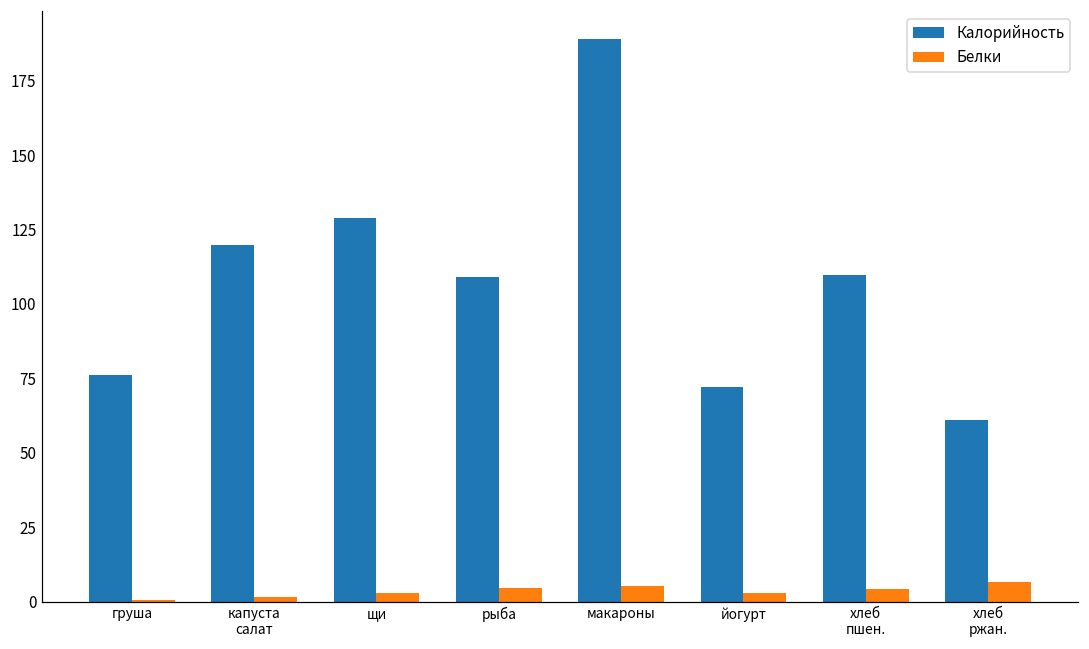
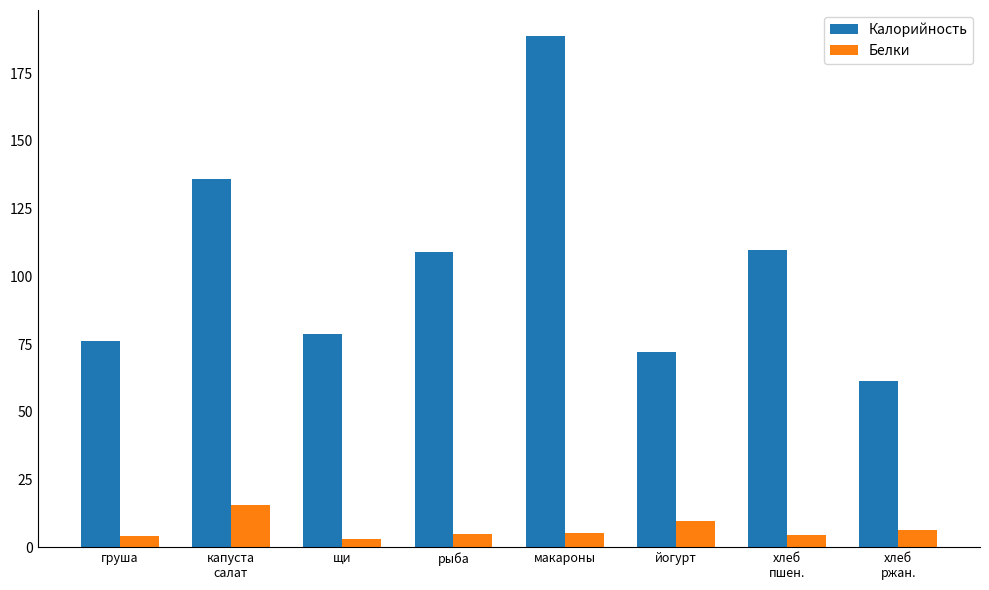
Белки, груша: 1 -> 4
Калорийность, капуста салат: 120 -> 136
Белки, капуста салат: 2 -> 16
Калорийность, щи: 129 -> 79
Белки, йогурт: 3 -> 10
